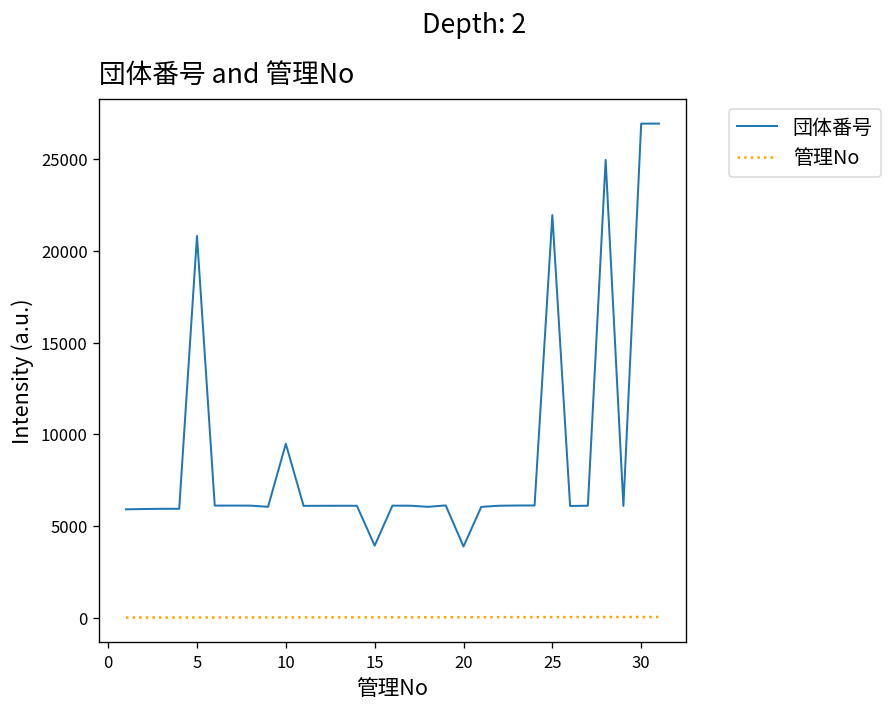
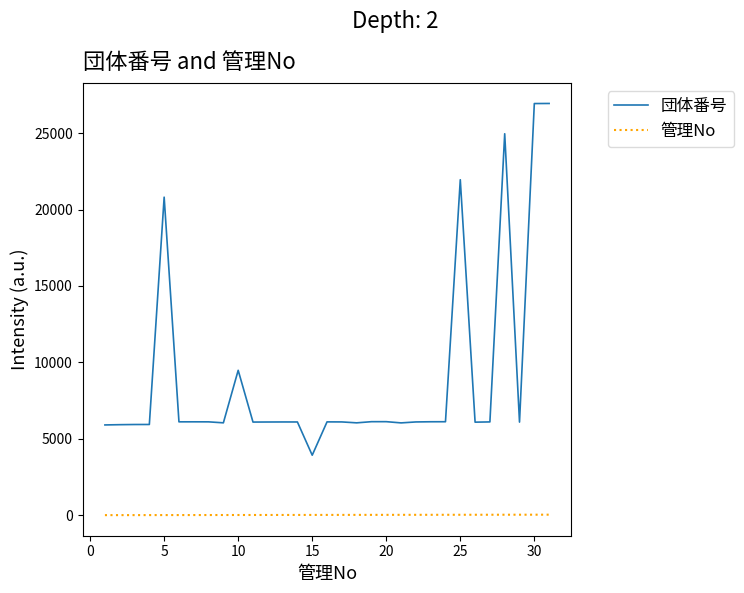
団体番号, 20: 3900 -> 6100
